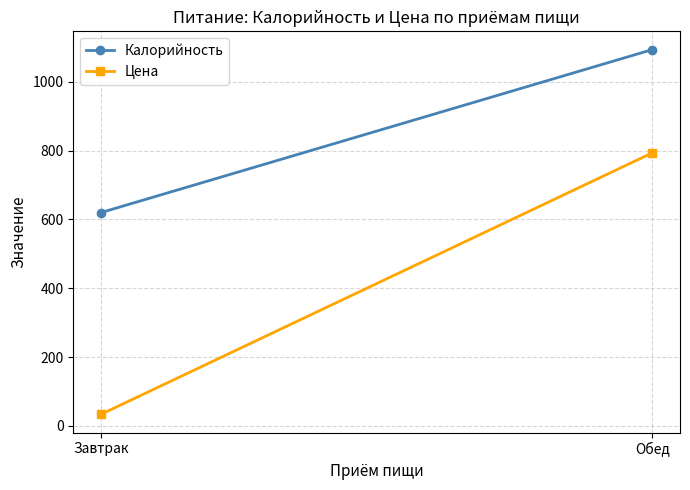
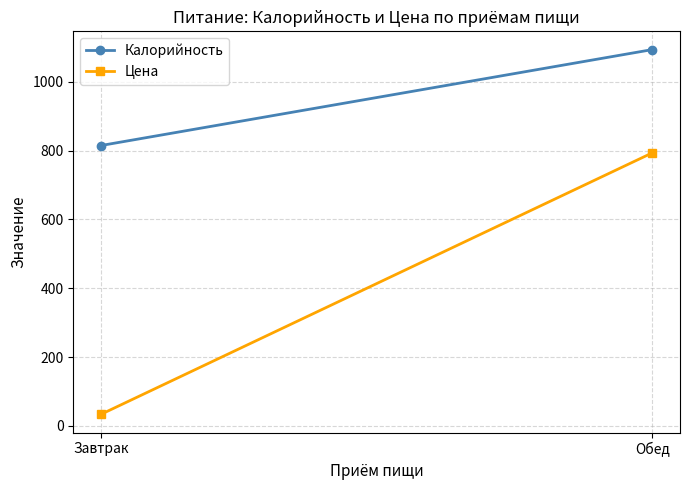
Калорийность, Завтрак: 620 -> 820
